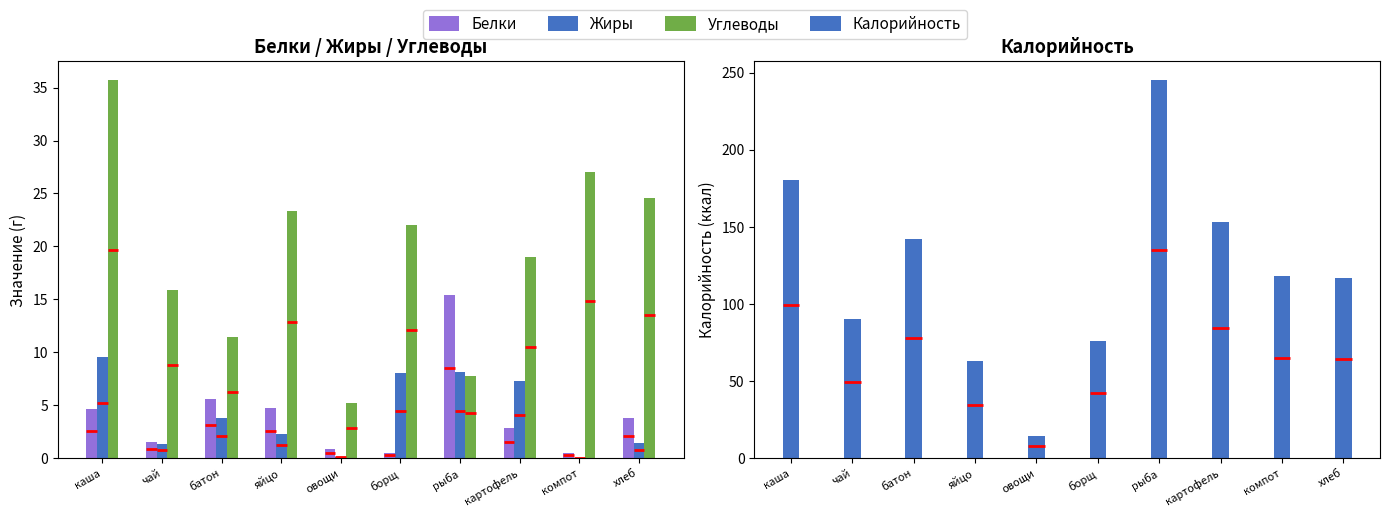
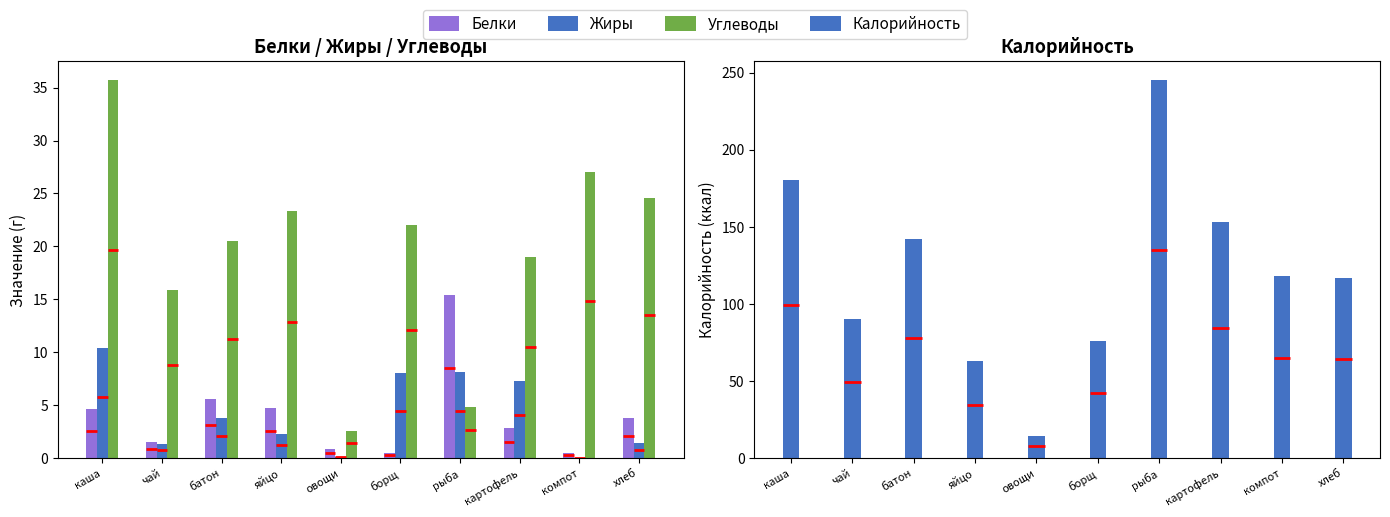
Белки / Жиры / Углеводы, Жиры, каша: 9.5 -> 10.4
Белки / Жиры / Углеводы, Углеводы, батон: 11.4 -> 20.5
Белки / Жиры / Углеводы, Углеводы, овощи: 5.2 -> 2.5
Белки / Жиры / Углеводы, Углеводы, рыба: 7.7 -> 4.8
